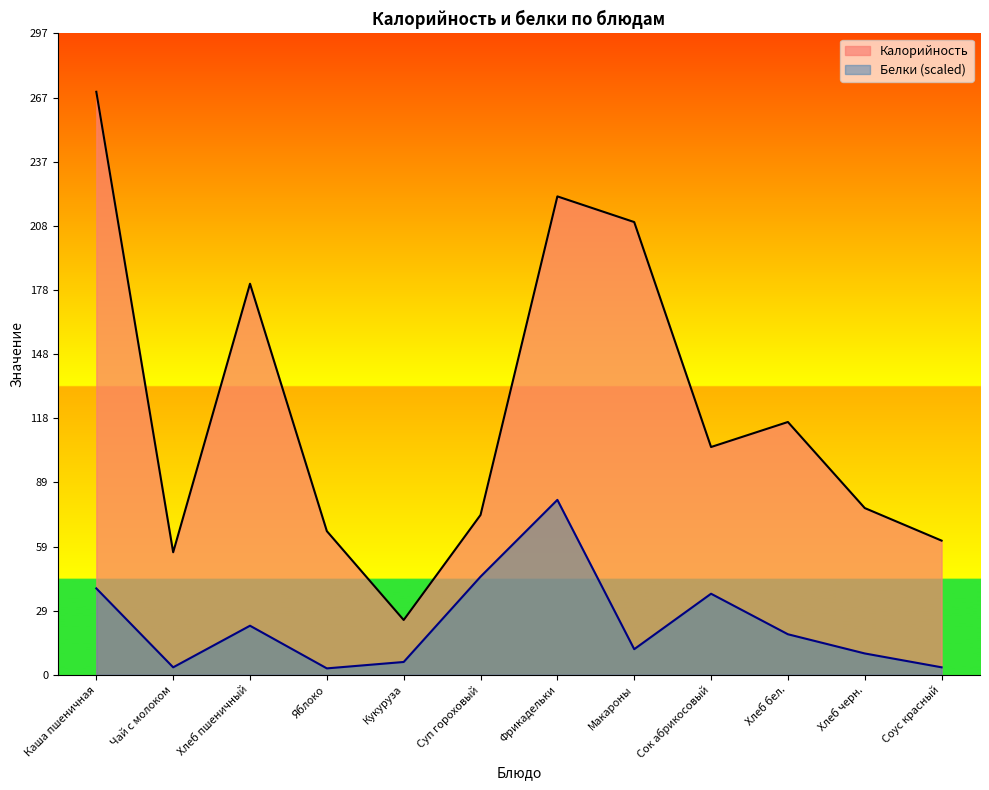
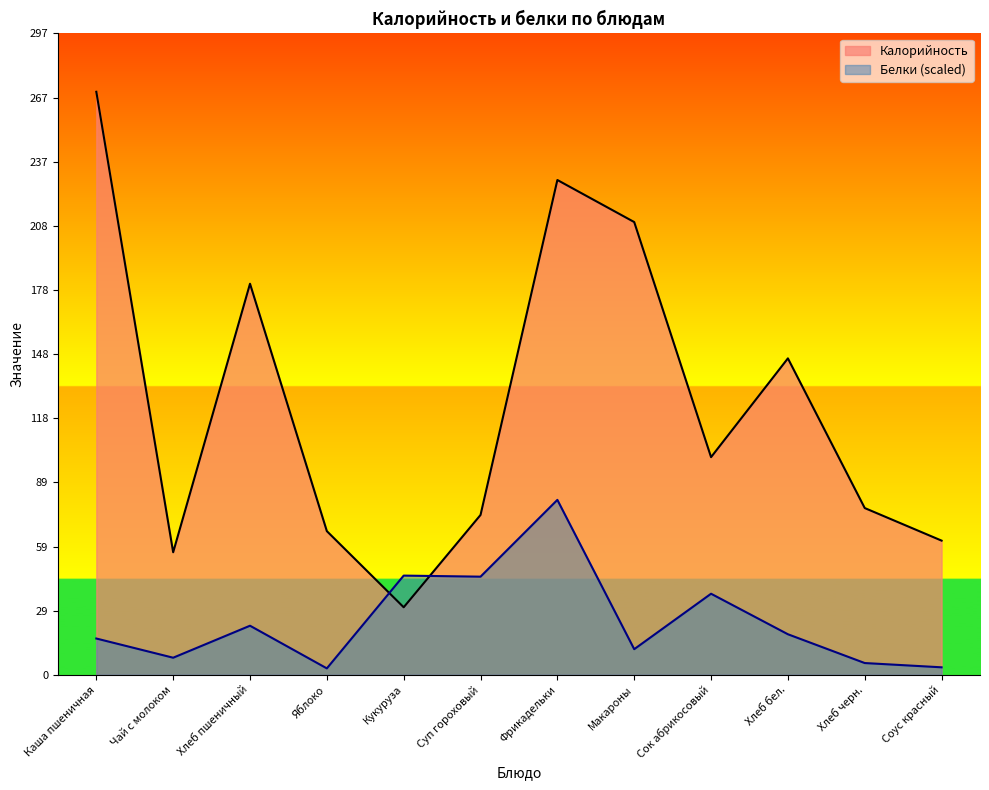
Белки (scaled), Каша пшеничная: 40 -> 17
Белки (scaled), Чай с молоком: 3 -> 8
Калорийность, Кукуруза: 25 -> 31
Белки (scaled), Кукуруза: 6 -> 46
Калорийность, Фрикадельки: 222 -> 229
Калорийность, Сок абрикосовый: 106 -> 101
Калорийность, Хлеб бел.: 117 -> 147
Белки (scaled), Хлеб черн.: 10 -> 5
